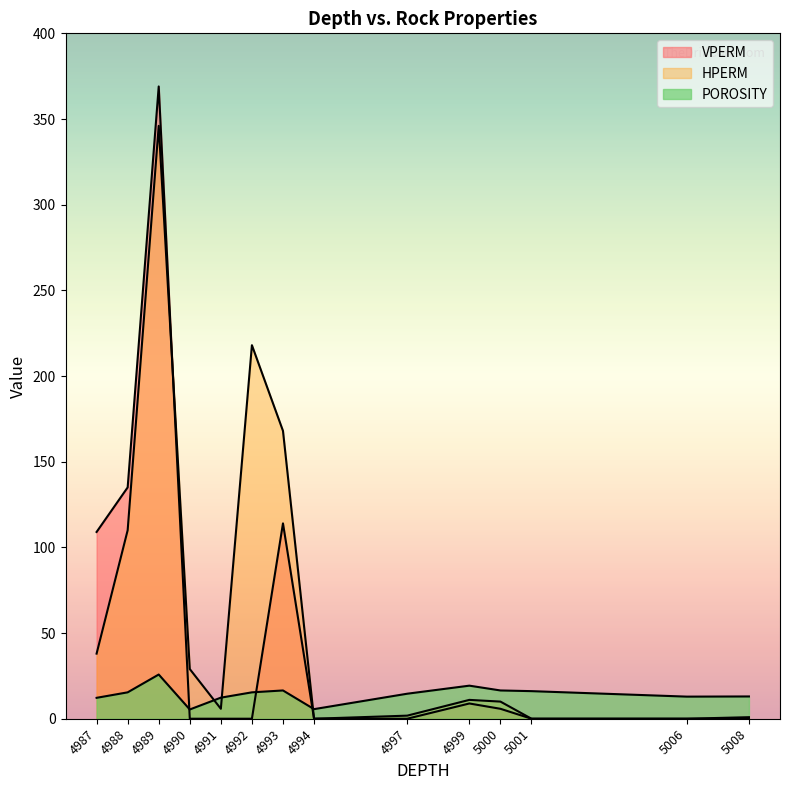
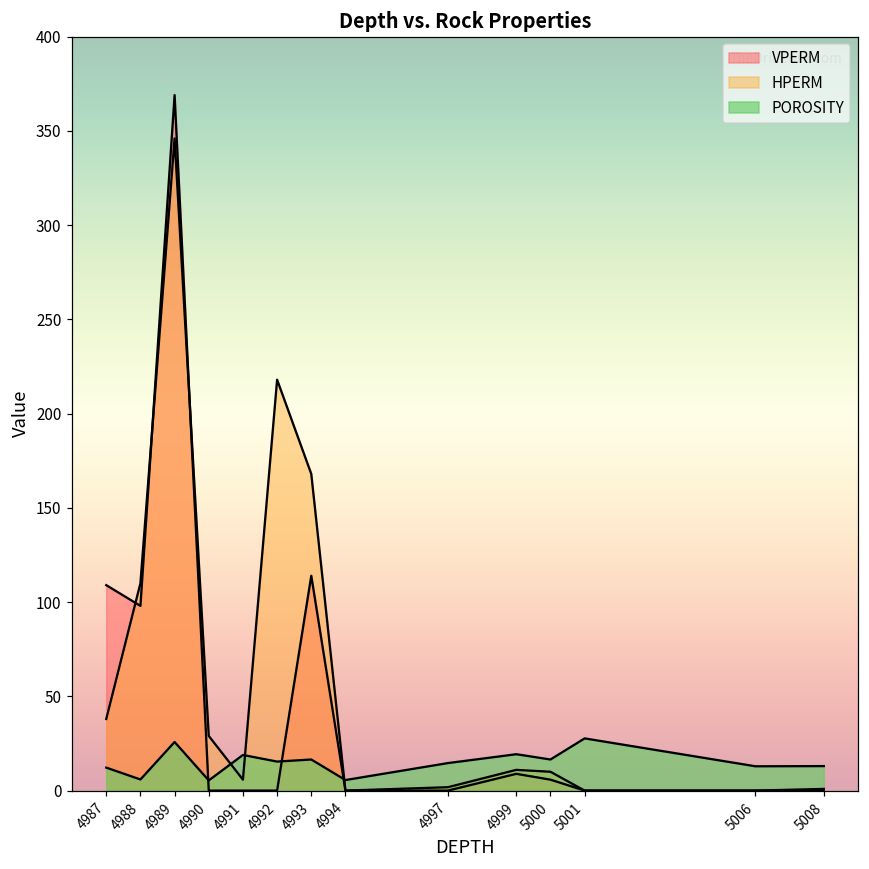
VPERM, 4988: 135 -> 98
POROSITY, 4988: 15 -> 6
POROSITY, 4991: 12 -> 19
POROSITY, 5001: 16 -> 28
